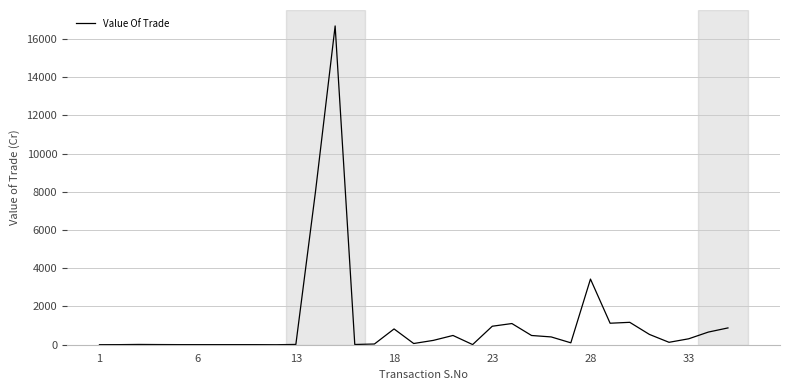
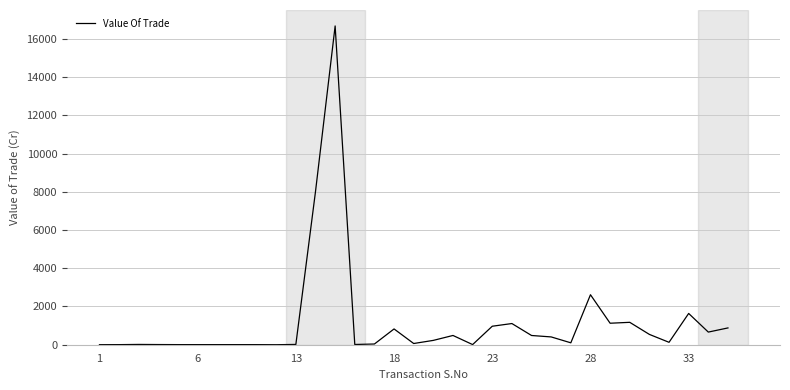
28: 3400 -> 2600
33: 300 -> 1600
